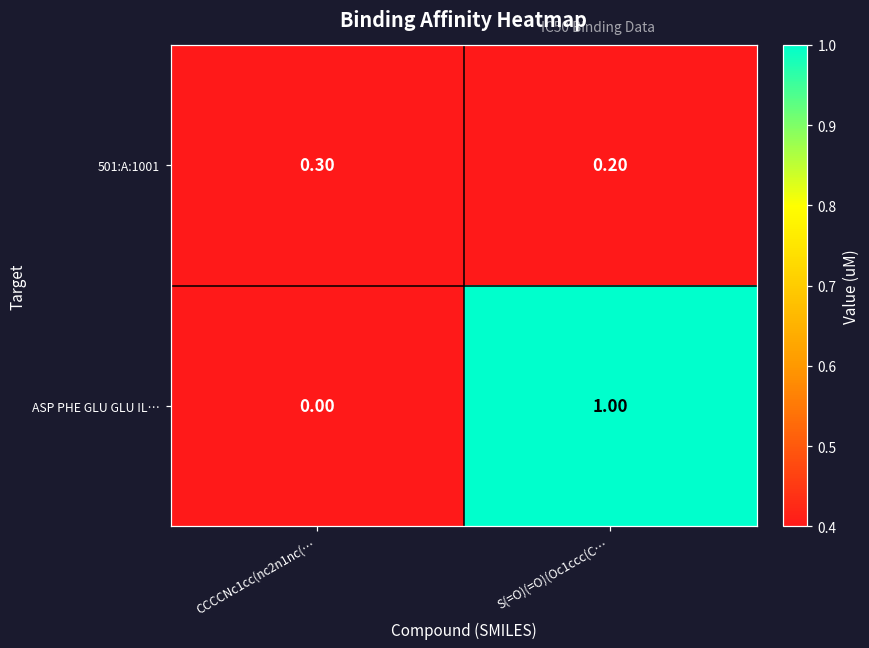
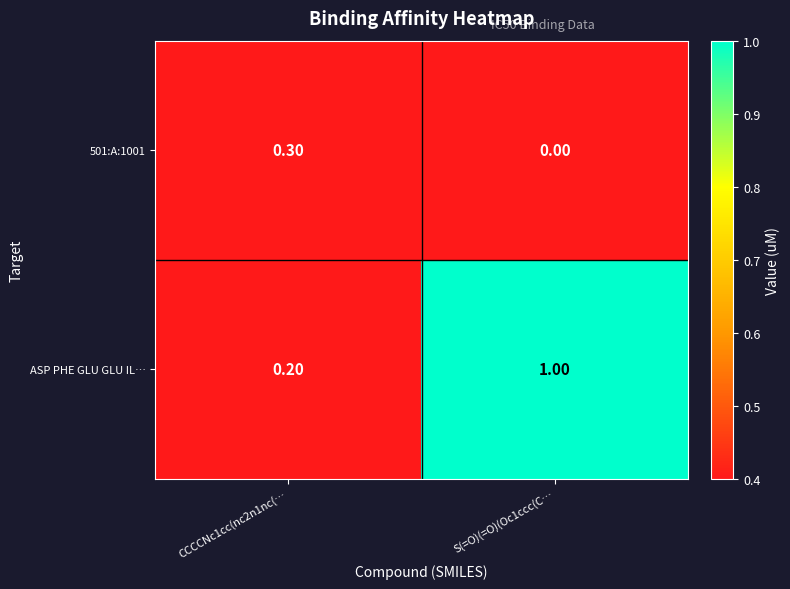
501:A:1001, S(=O)(=O)(Oc1ccc(C…: 0.20 -> 0.00
ASP PHE GLU GLU IL…, CCCCNc1cc(nc2n1nc(…: 0.00 -> 0.20
